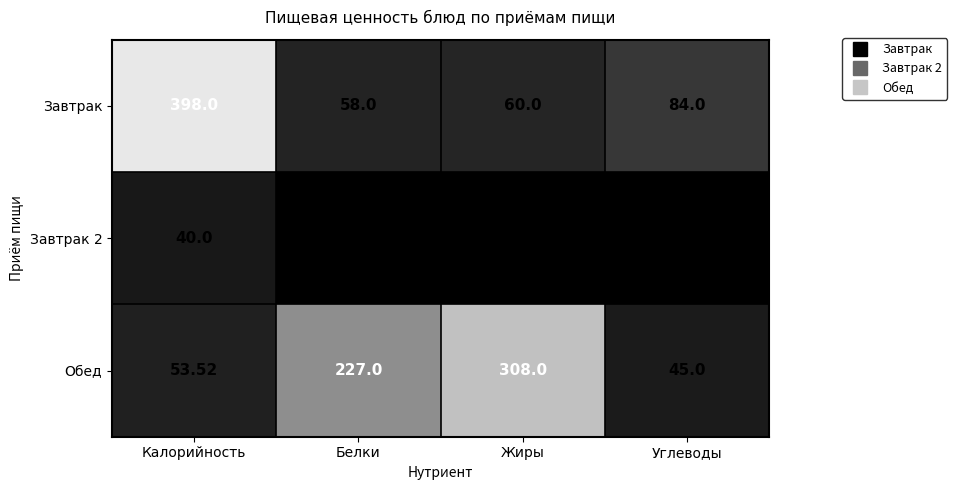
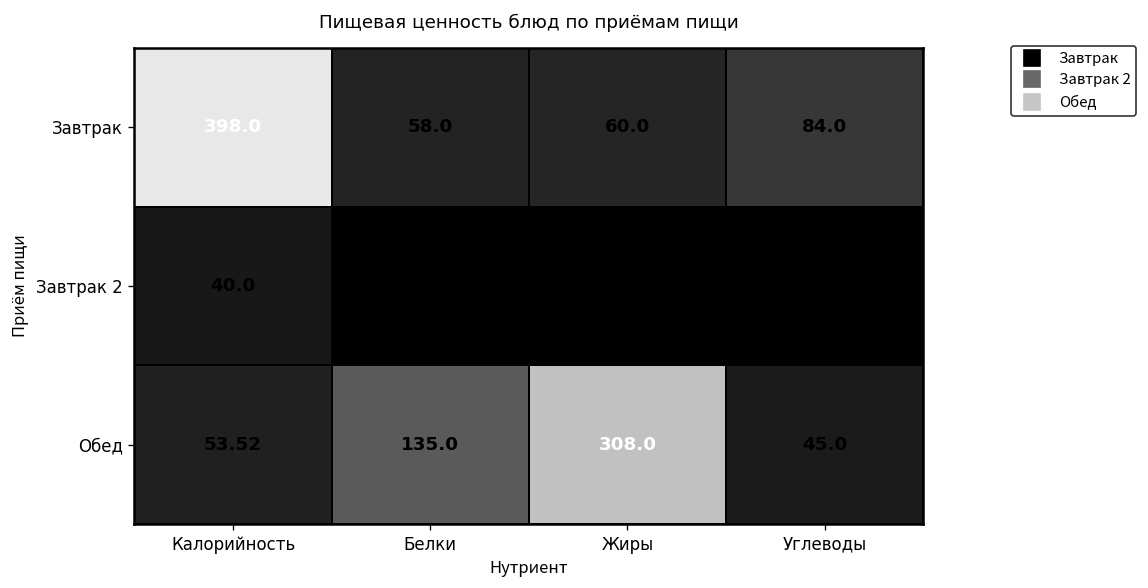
Обед, Белки: 227.0 -> 135.0
